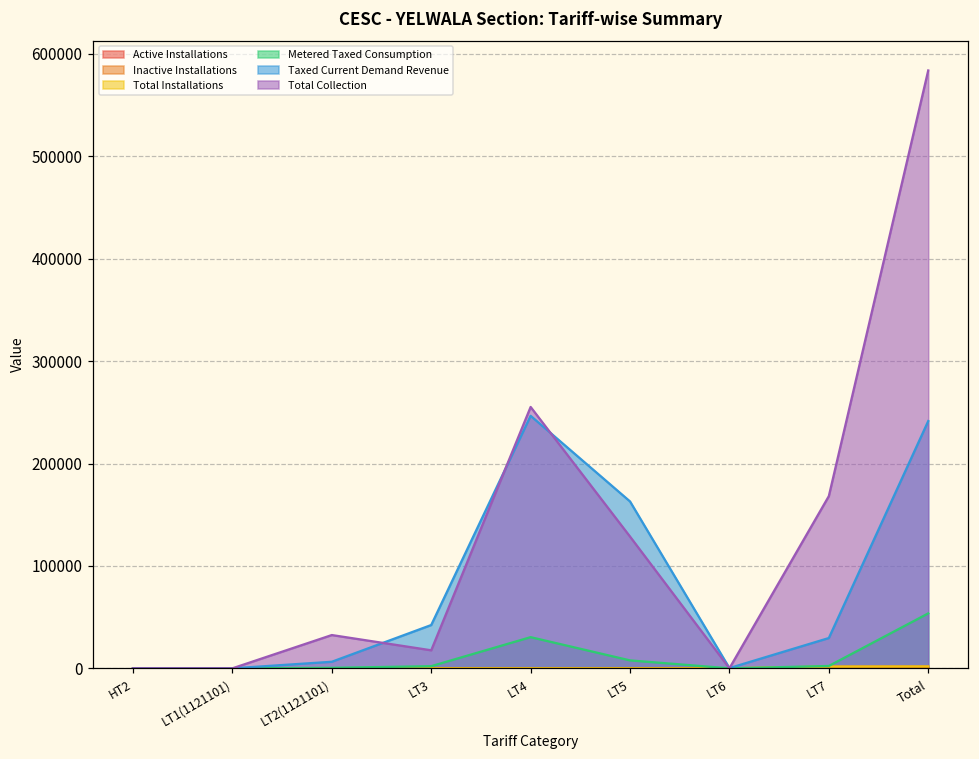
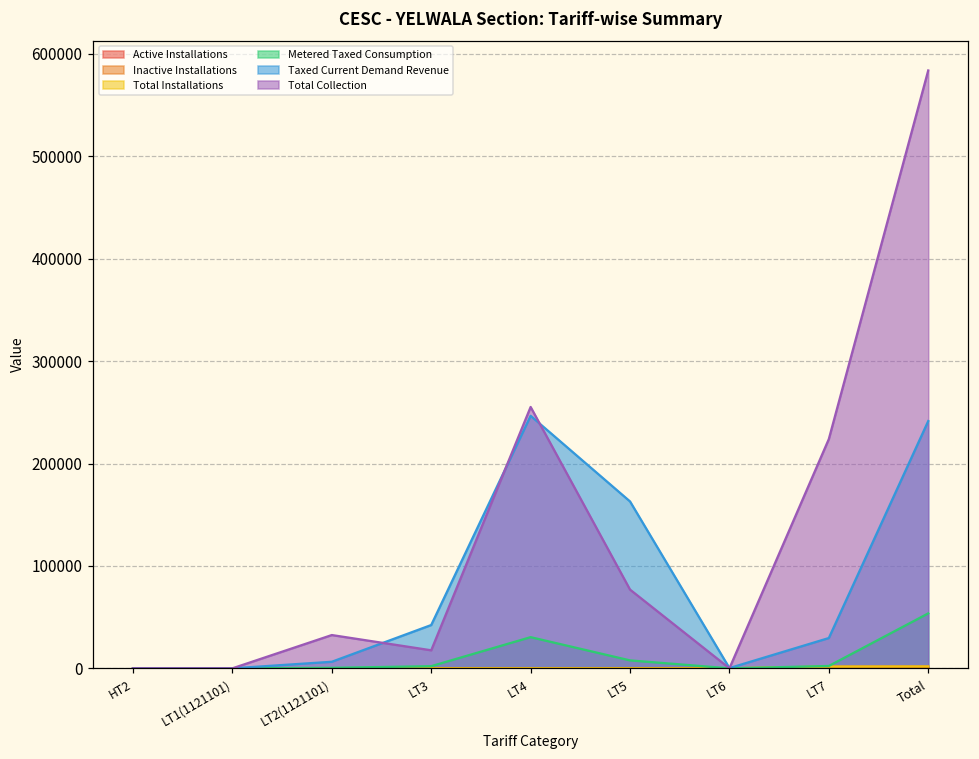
Total Collection, LT5: 130000 -> 80000
Total Collection, LT7: 170000 -> 220000
